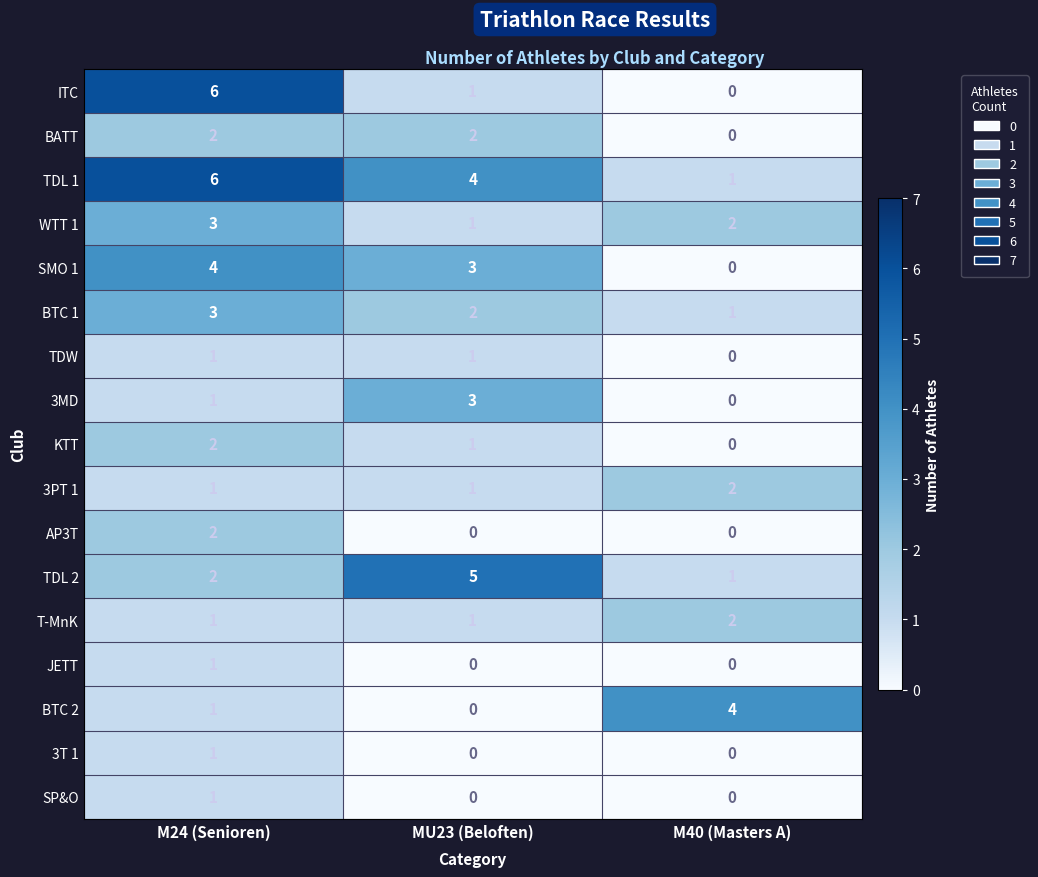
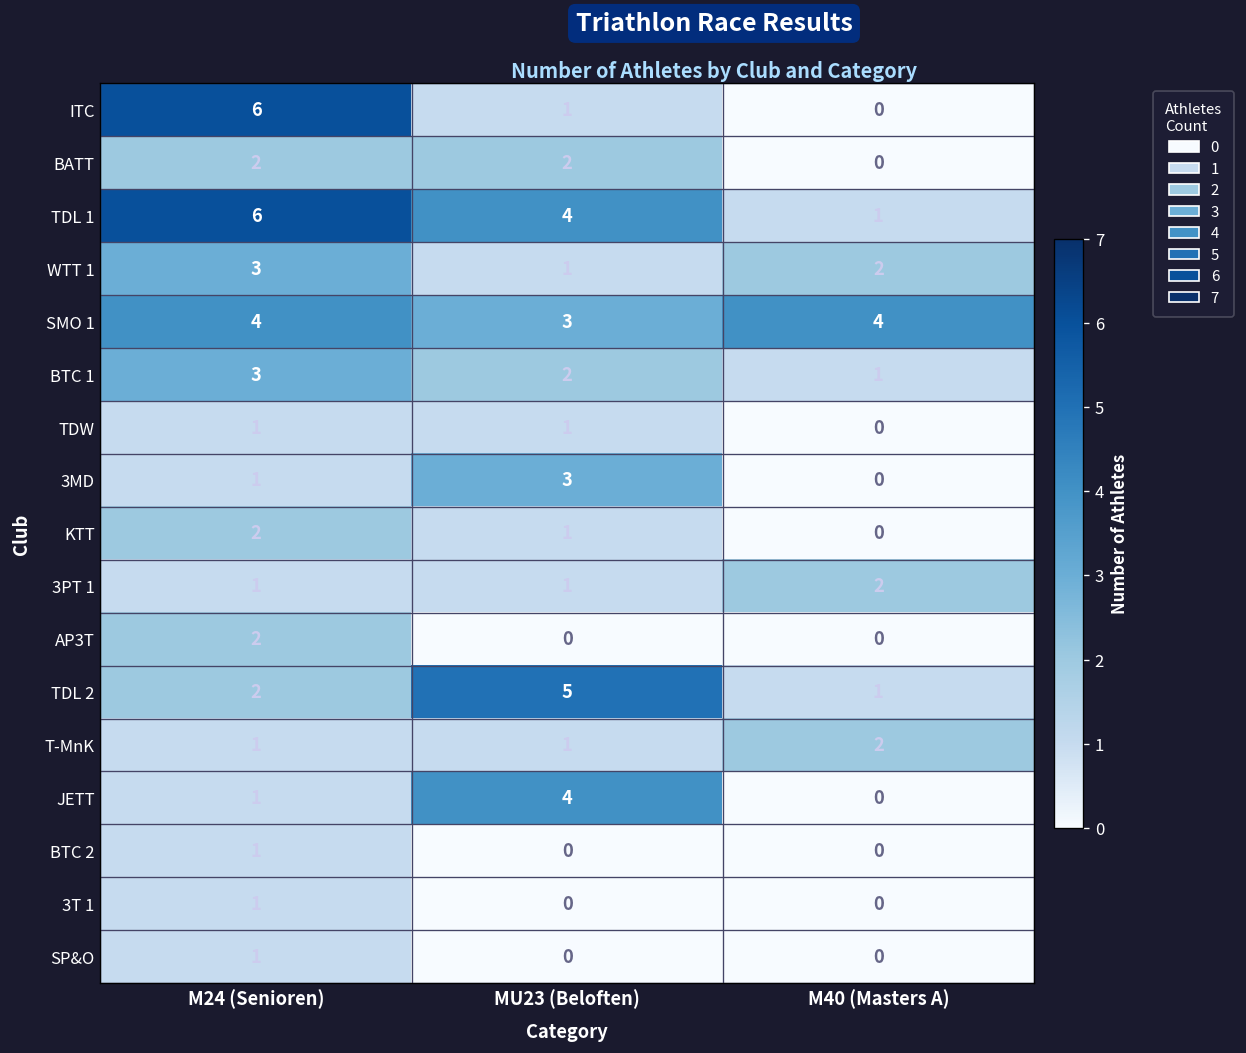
SMO 1, M40 (Masters A): 0 -> 4
JETT, MU23 (Beloften): 0 -> 4
BTC 2, M40 (Masters A): 4 -> 0
